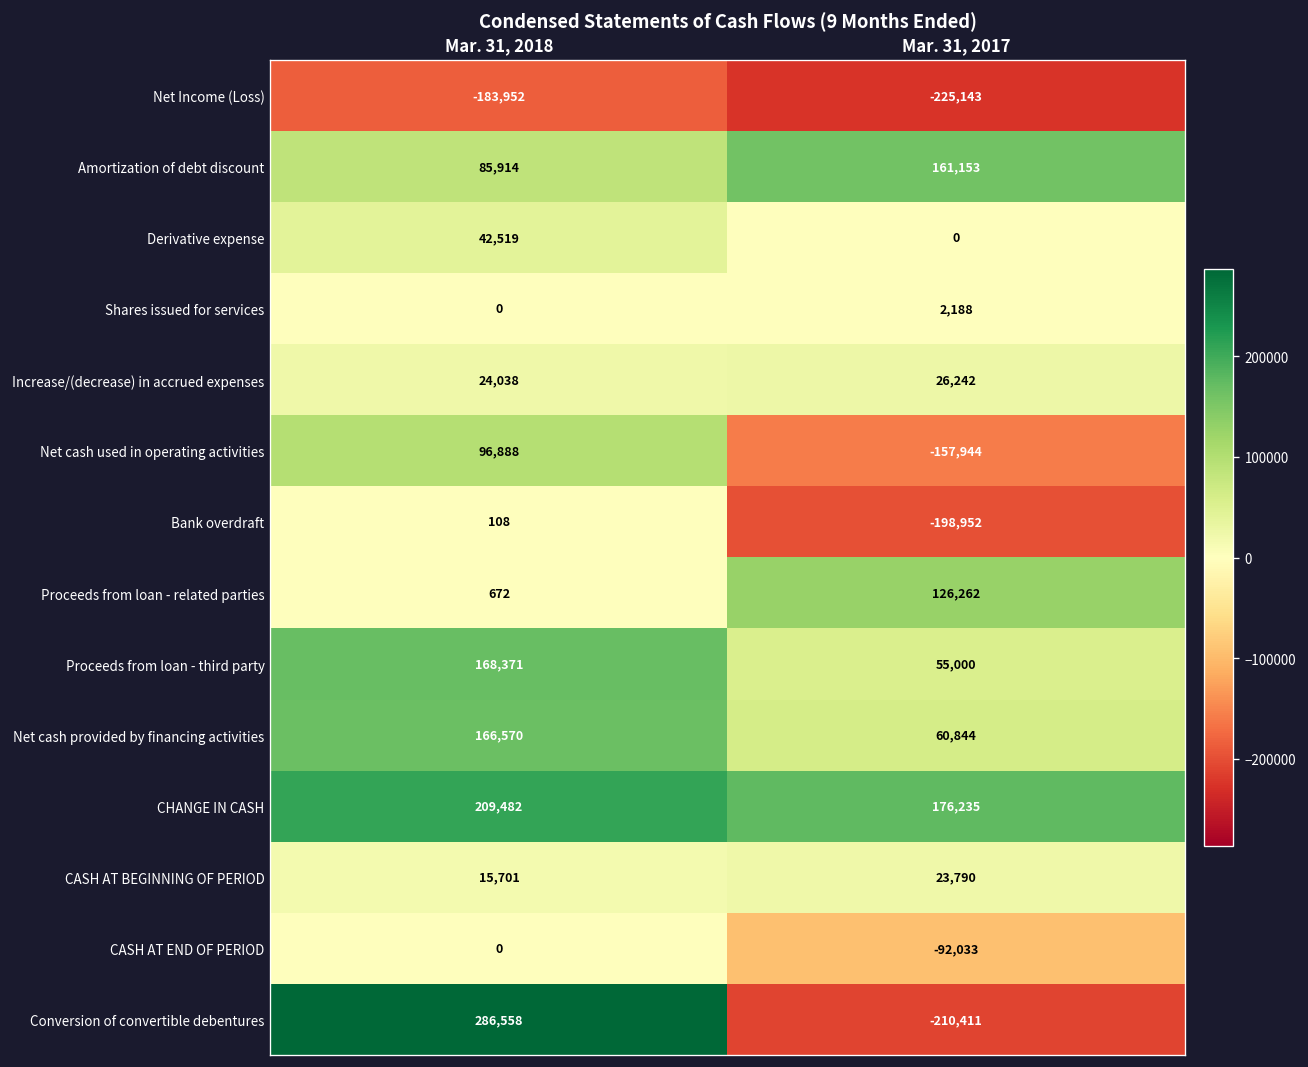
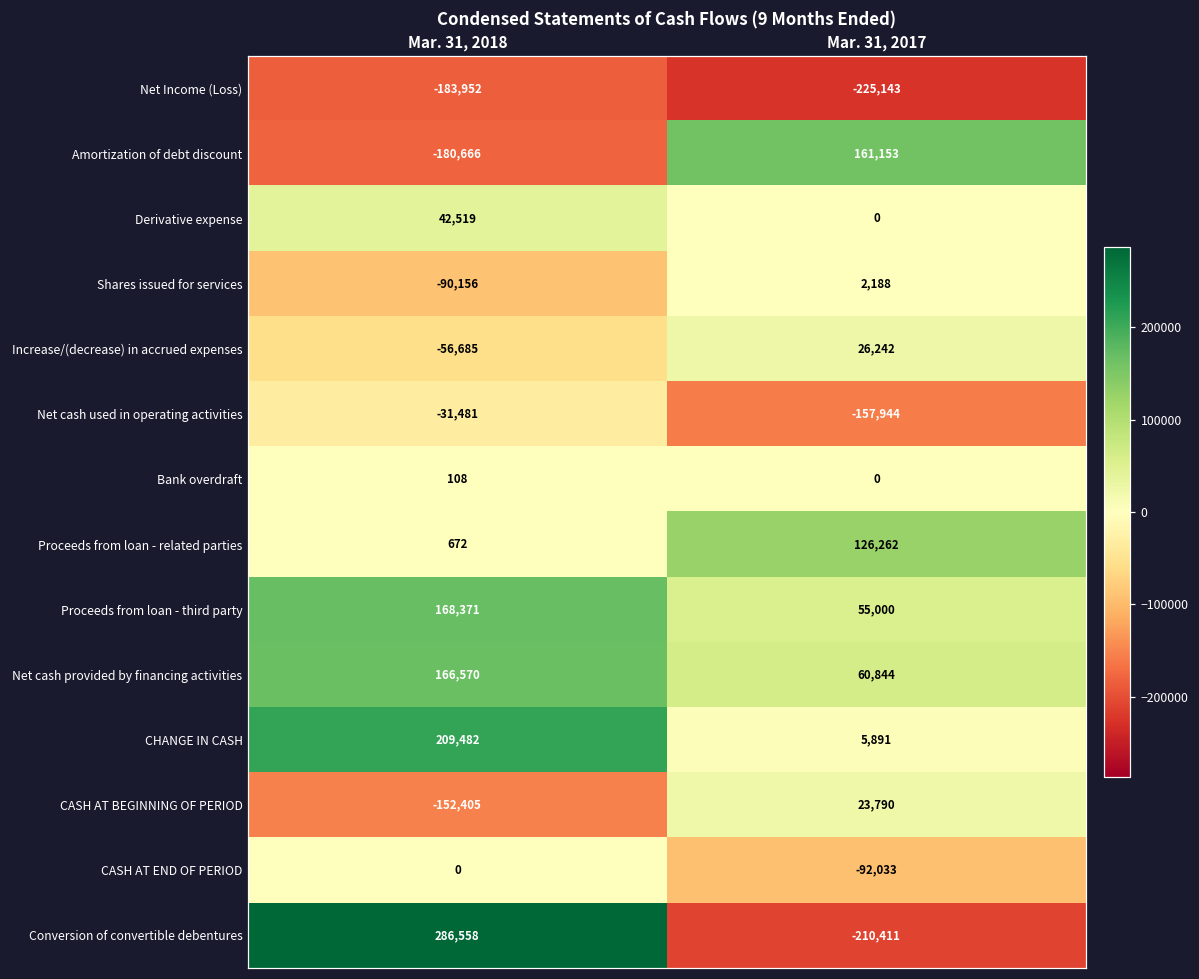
Amortization of debt discount, Mar. 31, 2018: 85,914 -> -180,666
Shares issued for services, Mar. 31, 2018: 0 -> -90,156
Increase/(decrease) in accrued expenses, Mar. 31, 2018: 24,038 -> -56,685
Net cash used in operating activities, Mar. 31, 2018: 96,888 -> -31,481
Bank overdraft, Mar. 31, 2017: -198,952 -> 0
CHANGE IN CASH, Mar. 31, 2017: 176,235 -> 5,891
CASH AT BEGINNING OF PERIOD, Mar. 31, 2018: 15,701 -> -152,405
